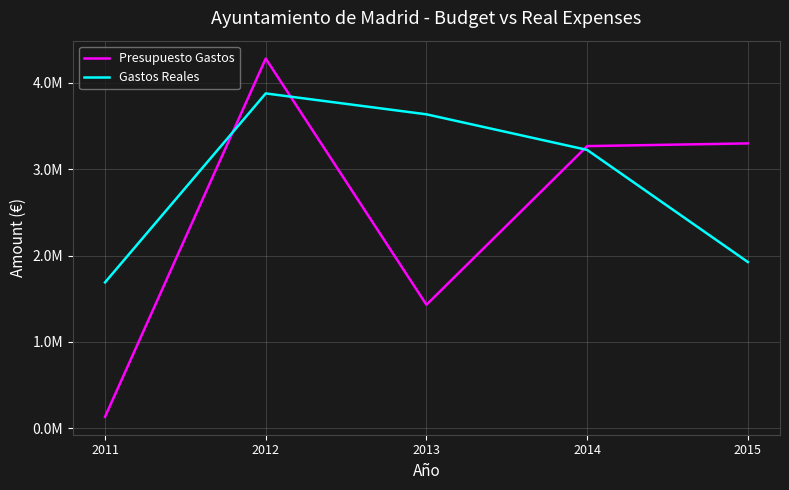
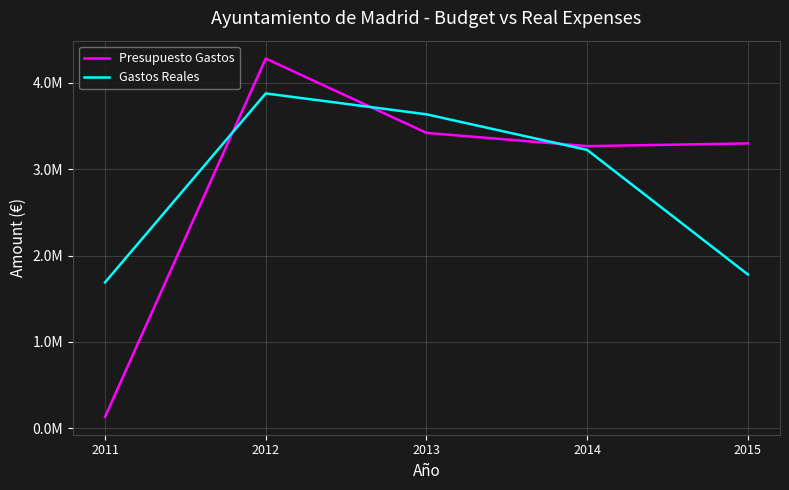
Presupuesto Gastos, 2013: 1400000 -> 3400000
Gastos Reales, 2015: 1900000 -> 1800000
